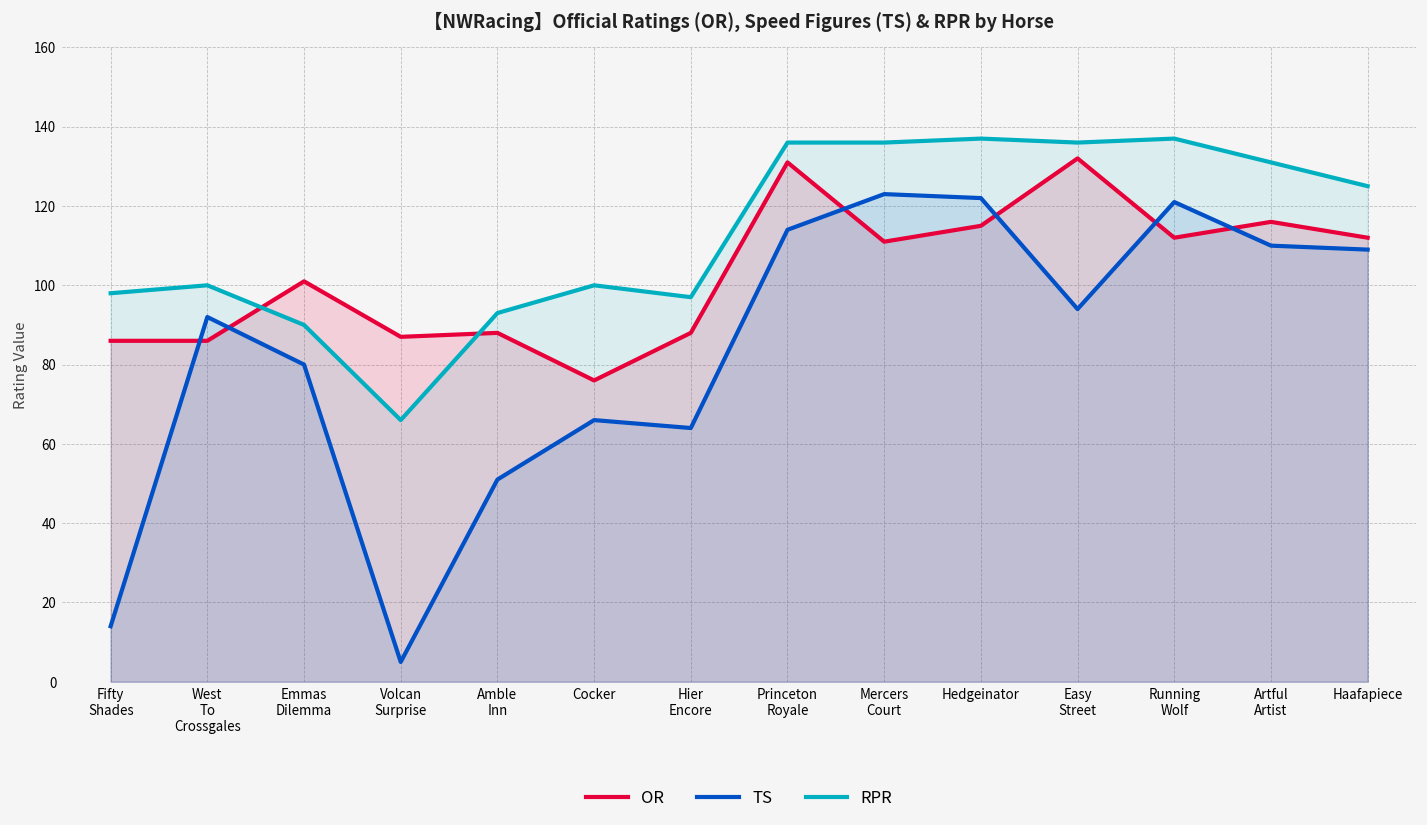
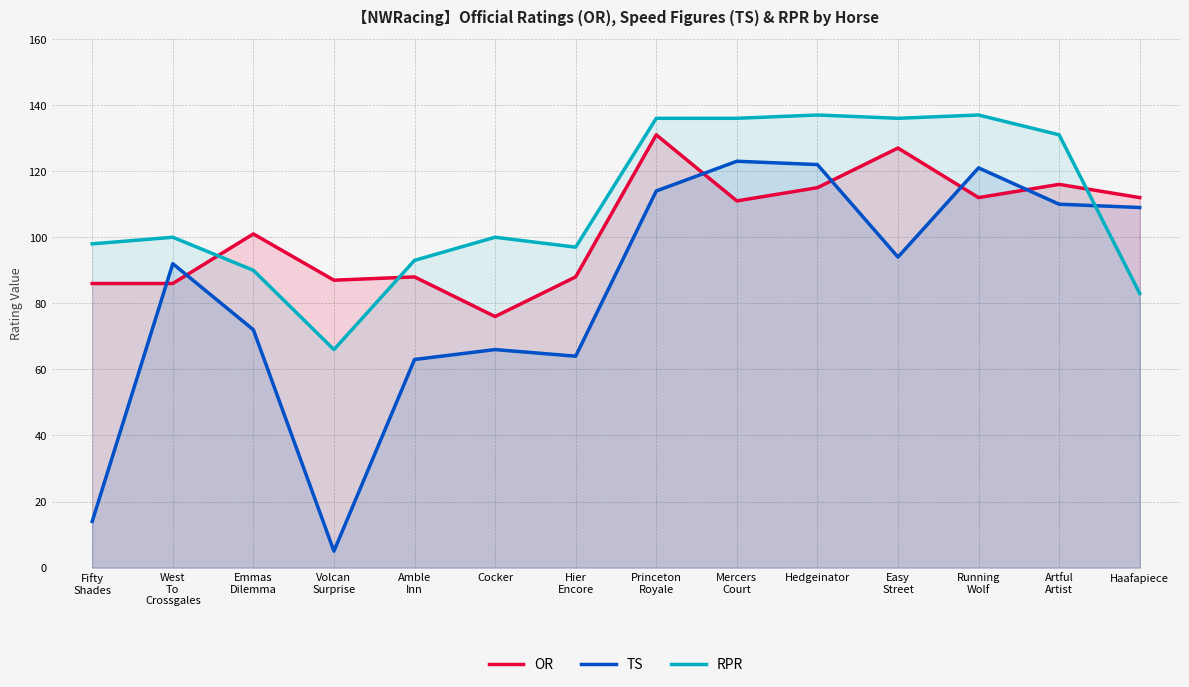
TS, Emmas Dilemma: 80 -> 72
TS, Amble Inn: 51 -> 63
OR, Easy Street: 132 -> 127
RPR, Haafapiece: 125 -> 83
